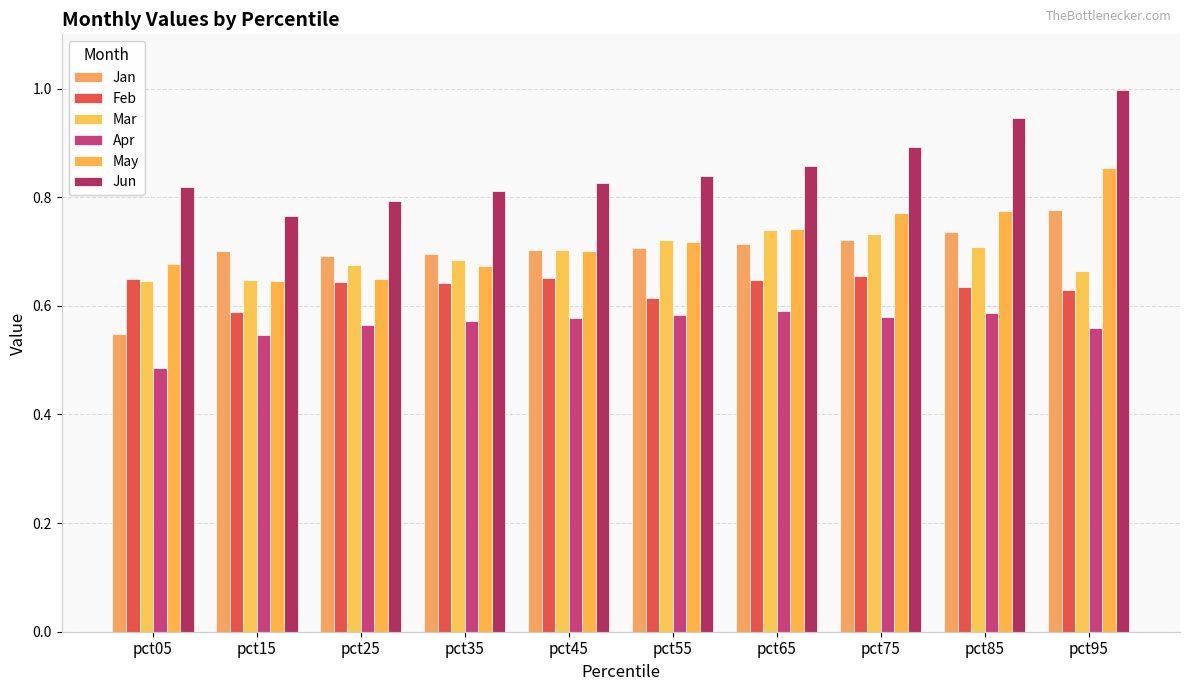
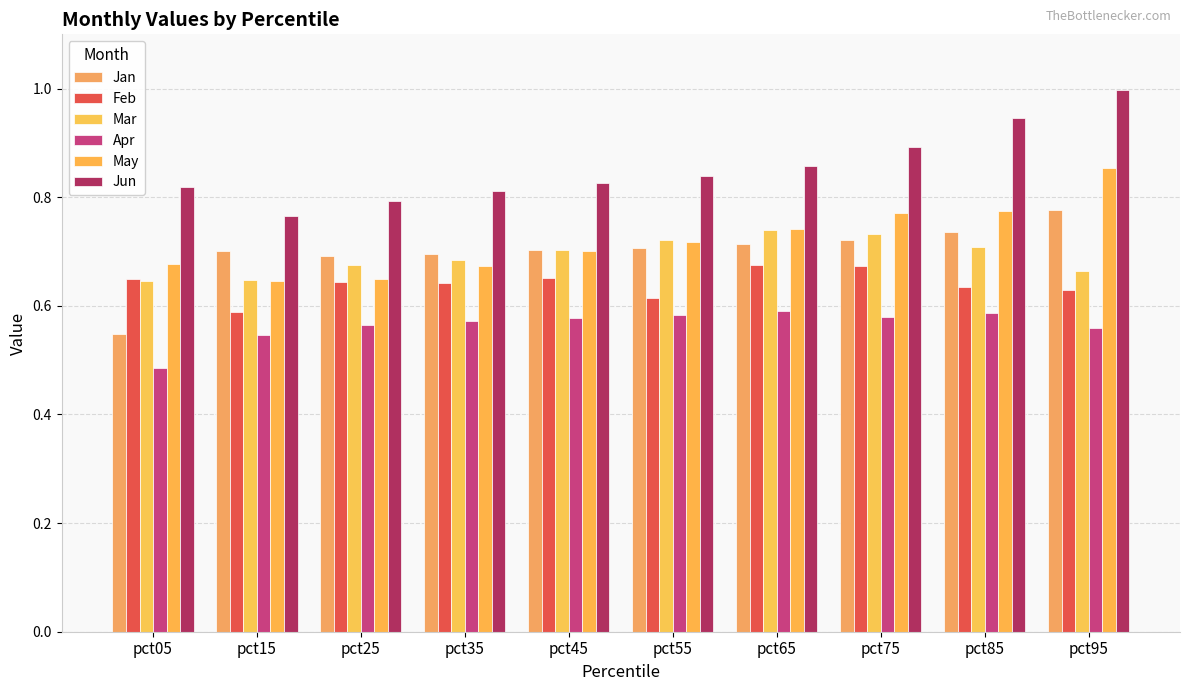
Feb, pct65: 0.65 -> 0.67
Feb, pct75: 0.66 -> 0.67
